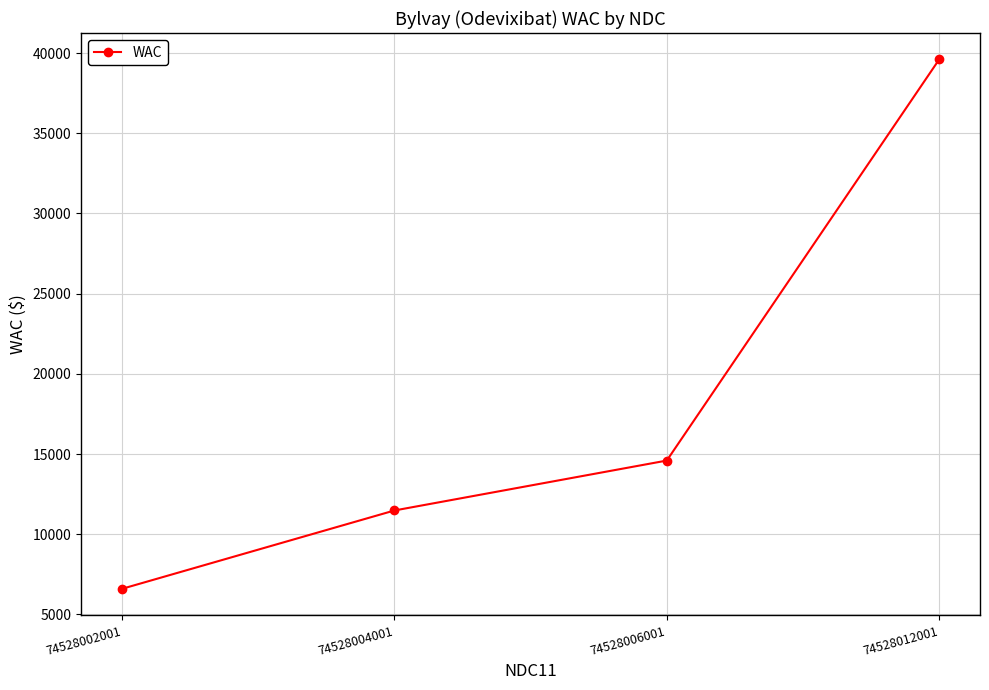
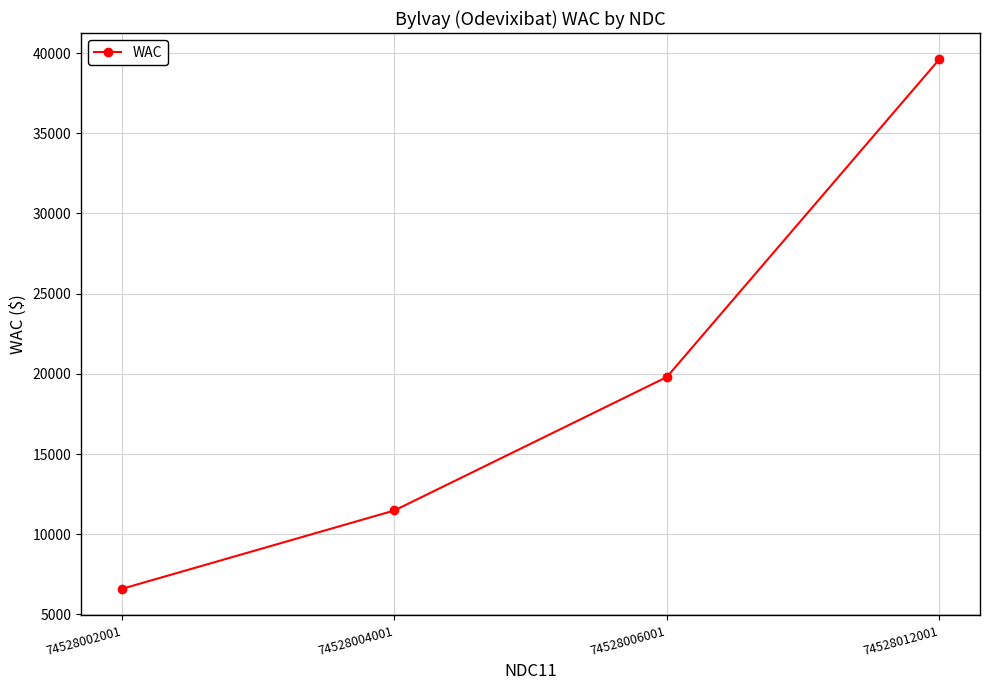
74528006001: 14600 -> 19800
